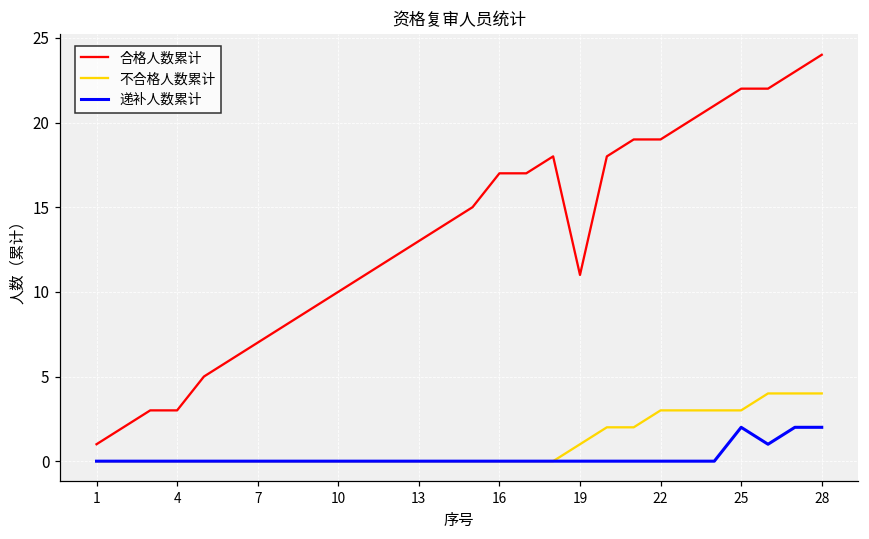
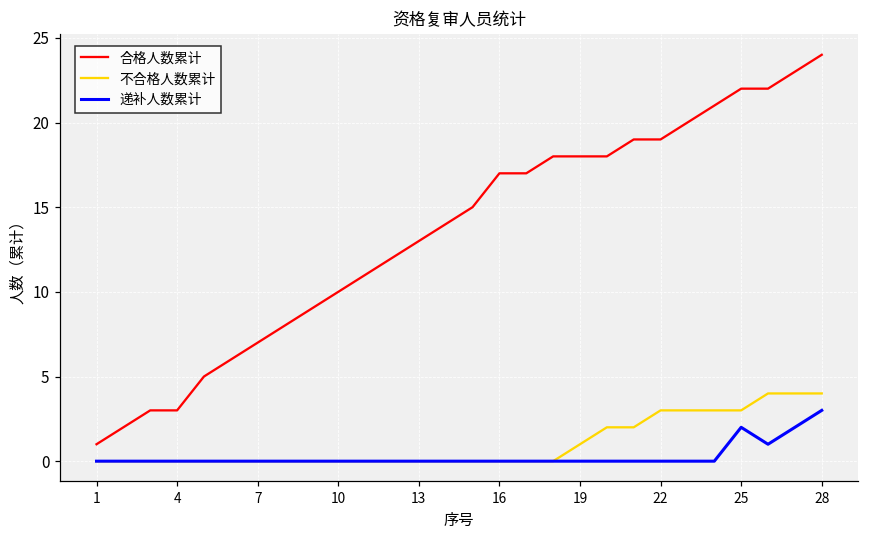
合格人数累计, 19: 11 -> 18
递补人数累计, 28: 2 -> 3
